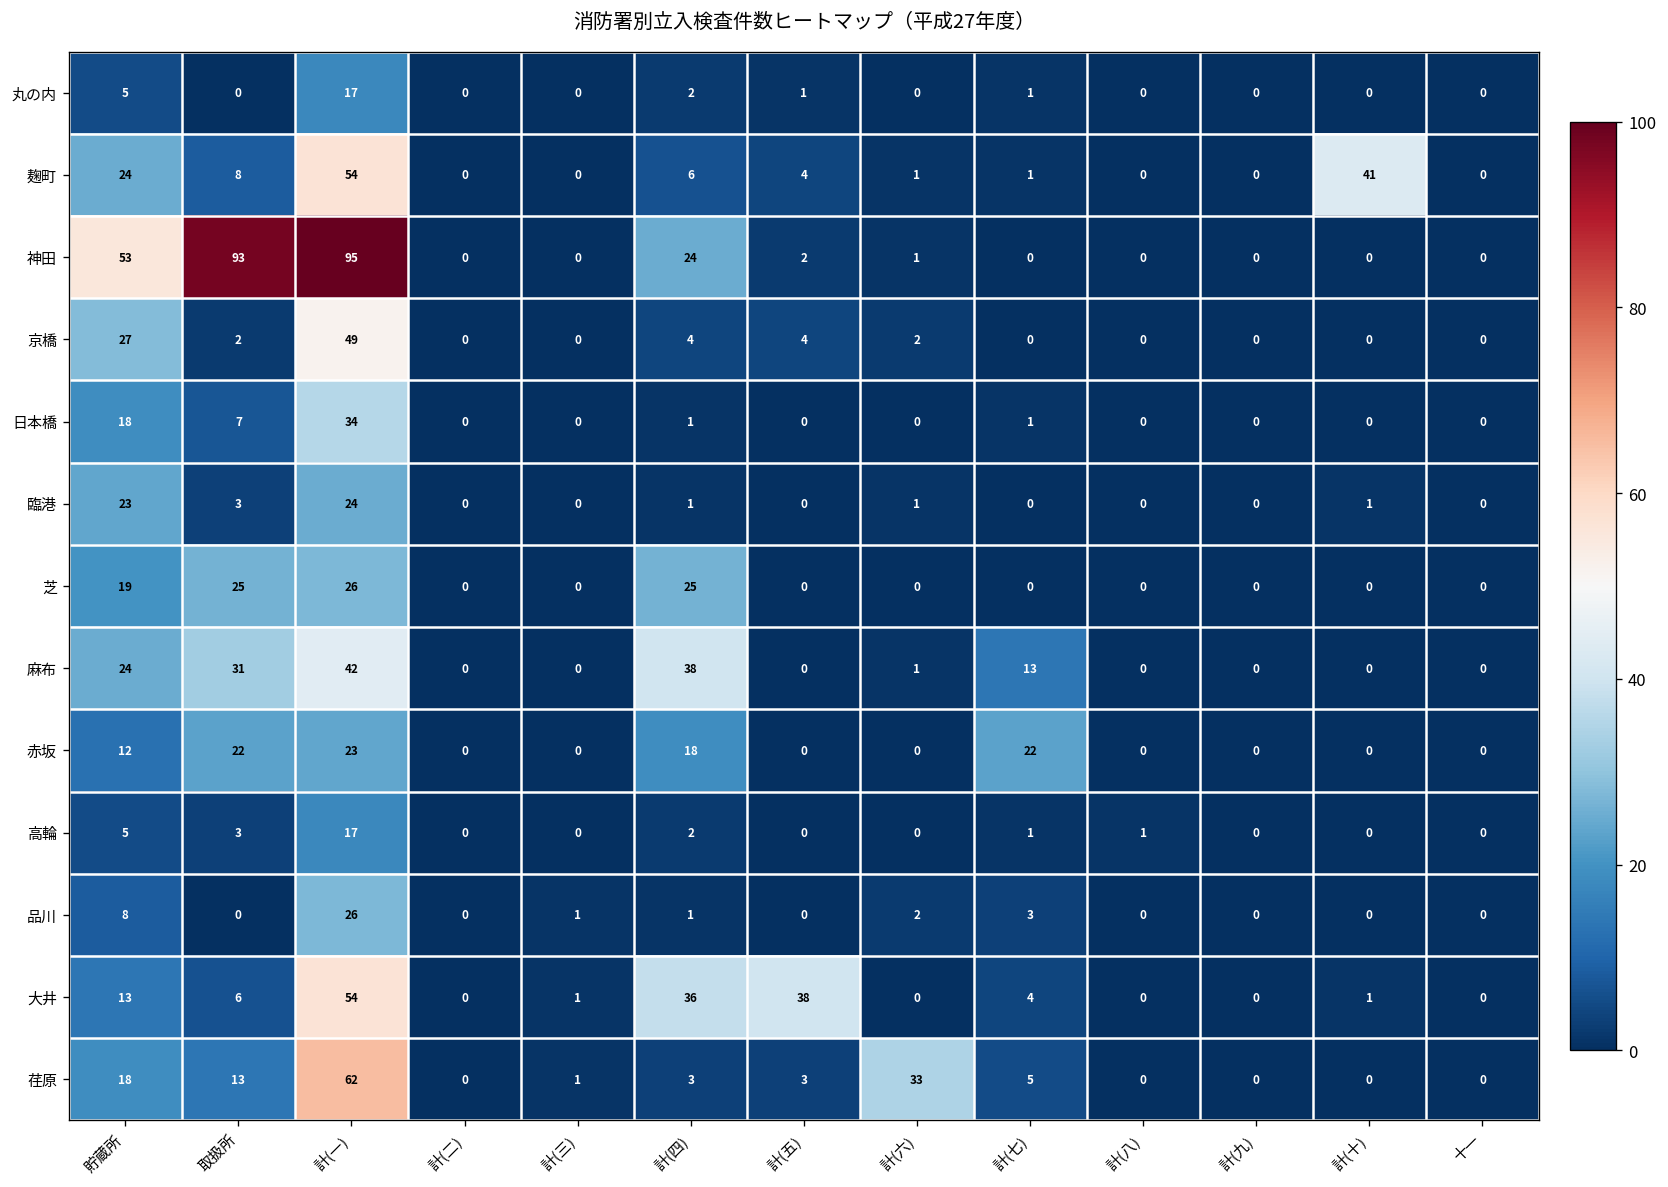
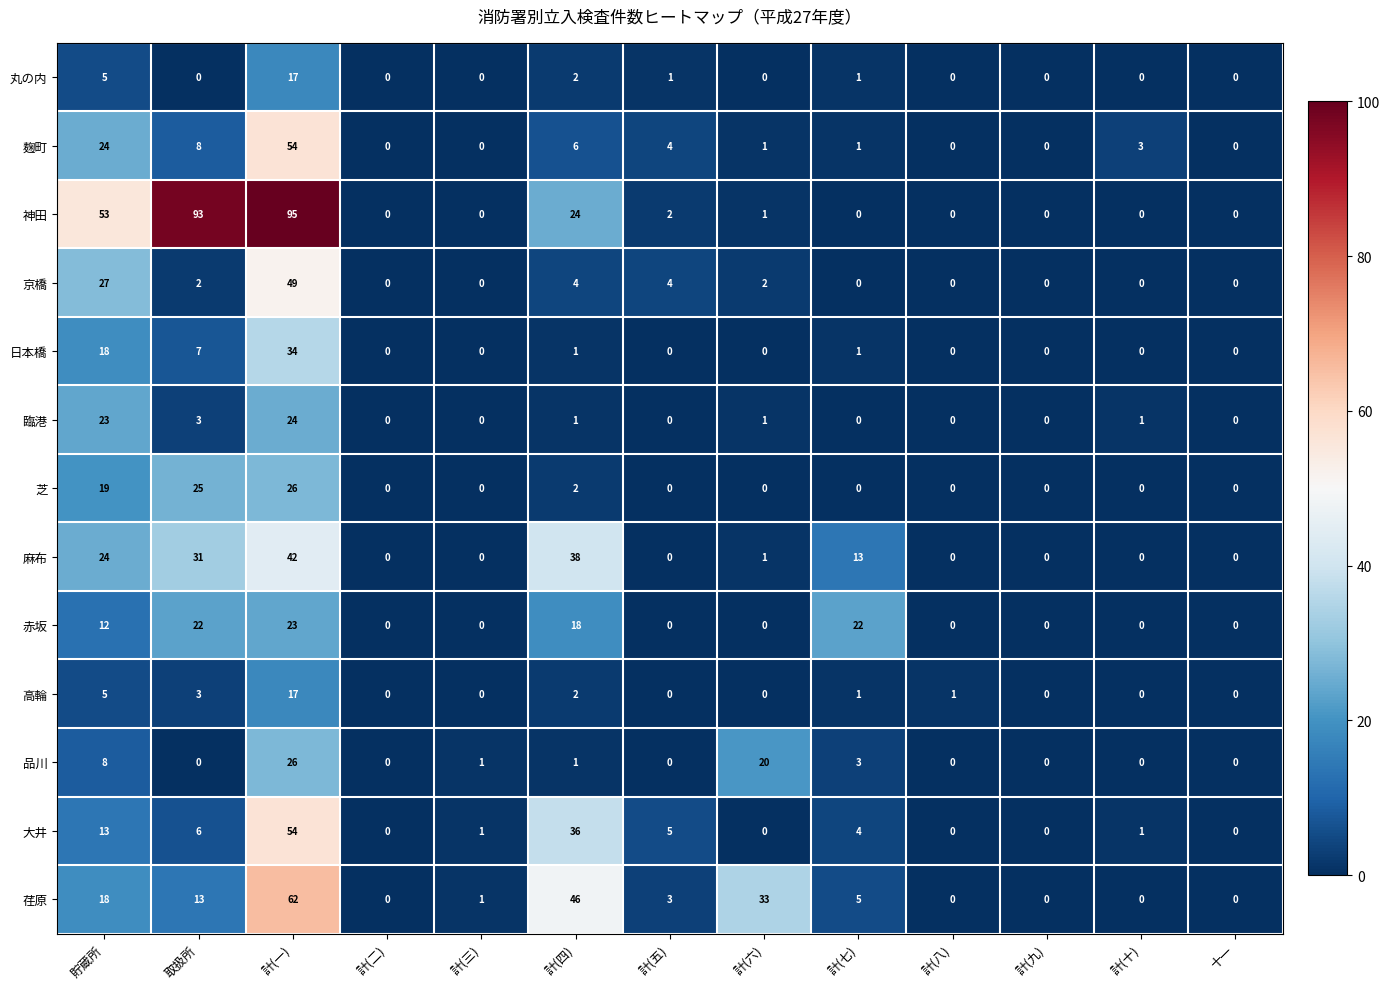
麹町, 計(十): 41 -> 3
芝, 計(四): 25 -> 2
品川, 計(六): 2 -> 20
大井, 計(五): 38 -> 5
荏原, 計(四): 3 -> 46
